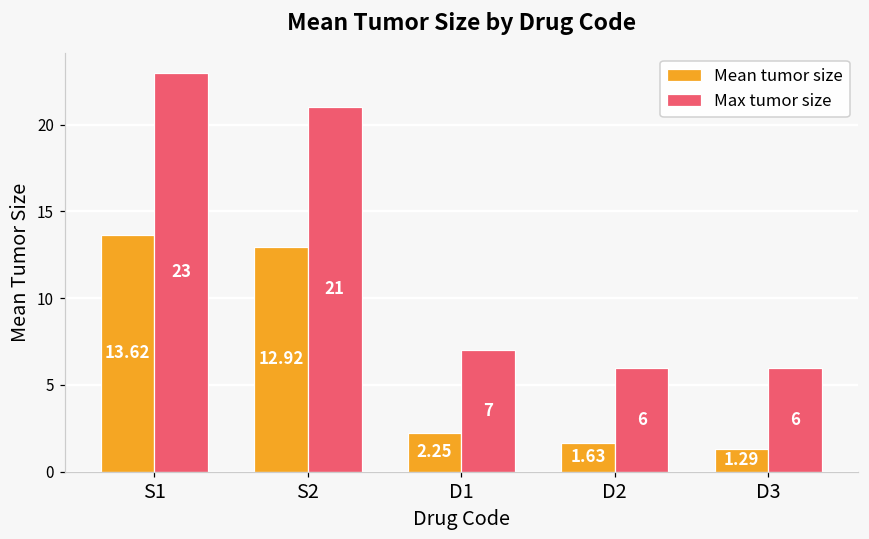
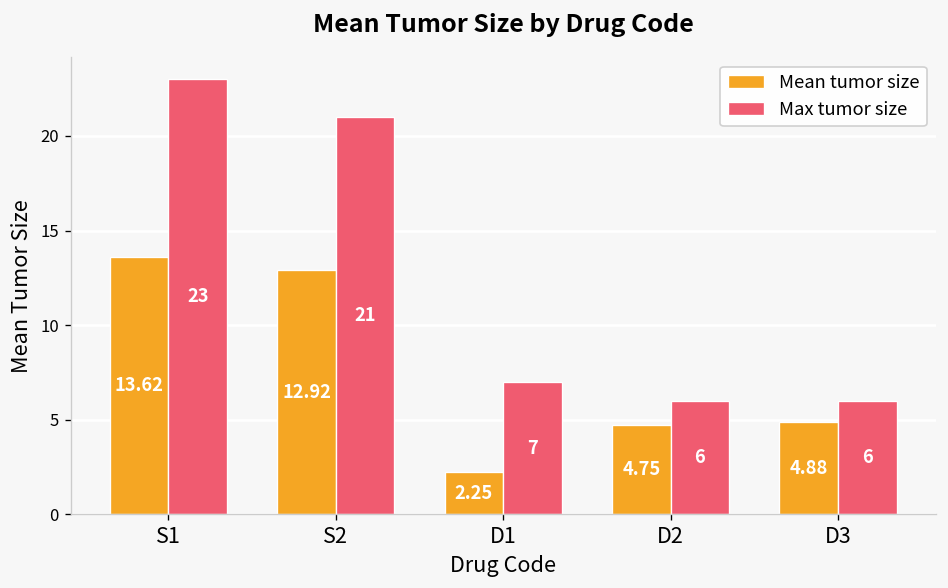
Mean tumor size, D2: 1.63 -> 4.75
Mean tumor size, D3: 1.29 -> 4.88
